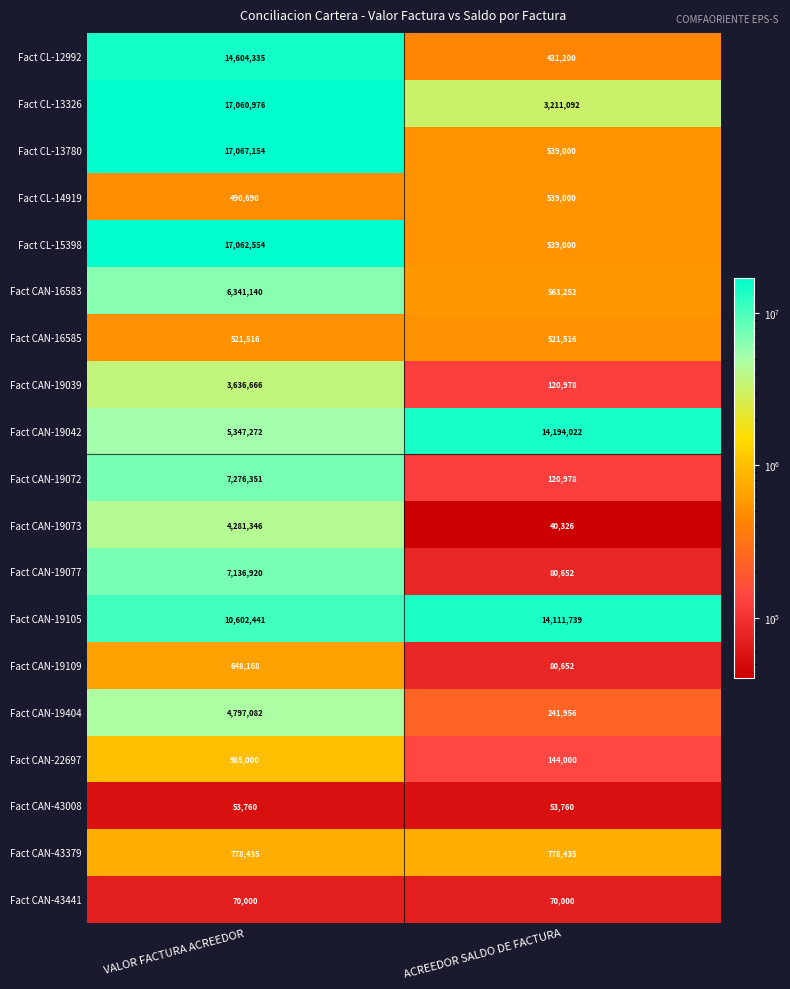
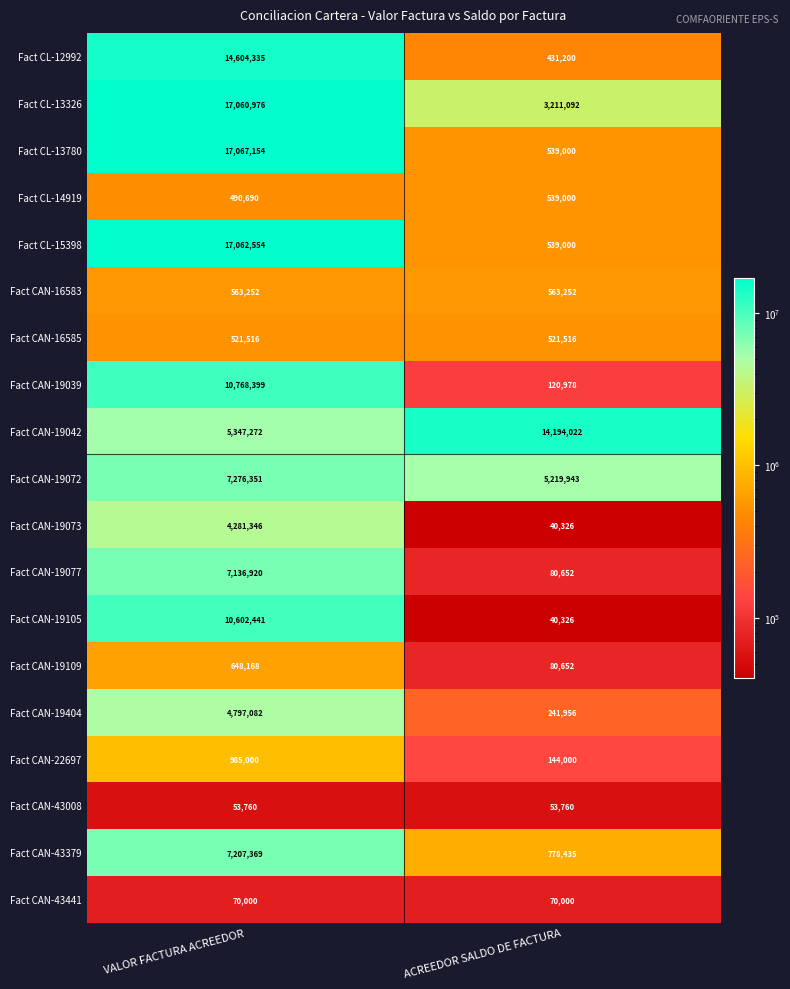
Fact CAN-16583, VALOR FACTURA ACREEDOR: 6,341,140 -> 563,252
Fact CAN-19039, VALOR FACTURA ACREEDOR: 3,636,666 -> 10,768,399
Fact CAN-19072, ACREEDOR SALDO DE FACTURA: 120,978 -> 5,219,943
Fact CAN-19105, ACREEDOR SALDO DE FACTURA: 14,111,739 -> 40,326
Fact CAN-43379, VALOR FACTURA ACREEDOR: 778,435 -> 7,207,369
